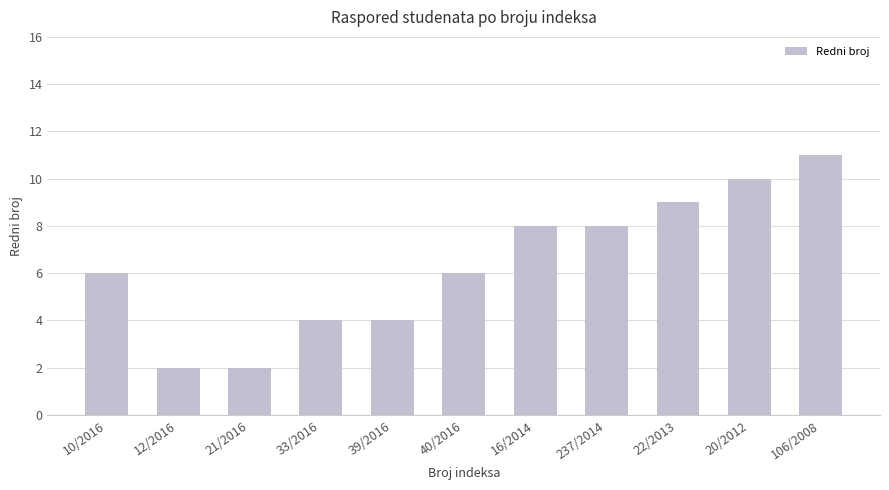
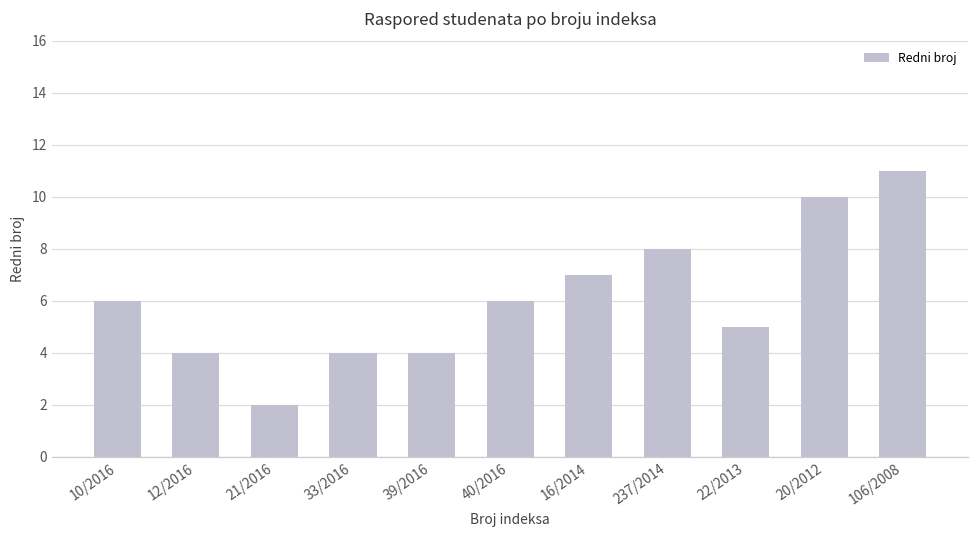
12/2016: 2 -> 4
16/2014: 8 -> 7
22/2013: 9 -> 5
